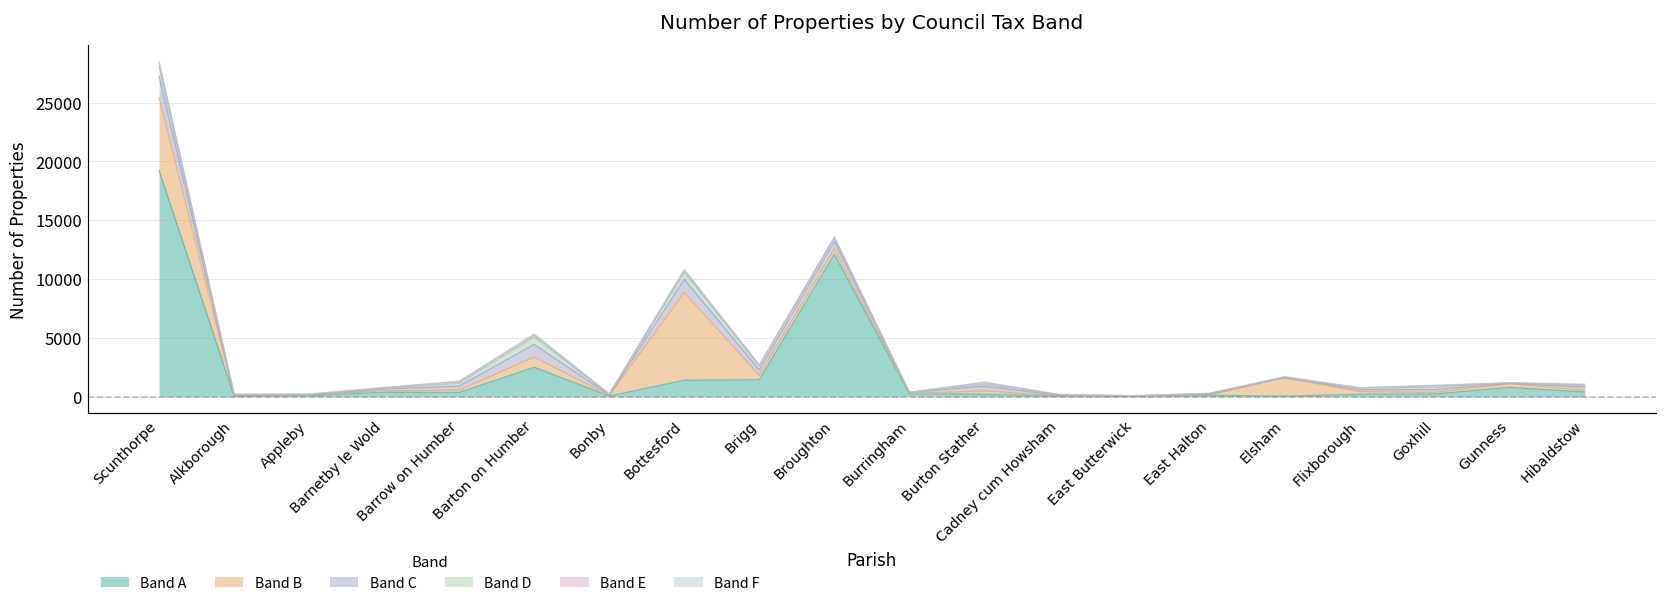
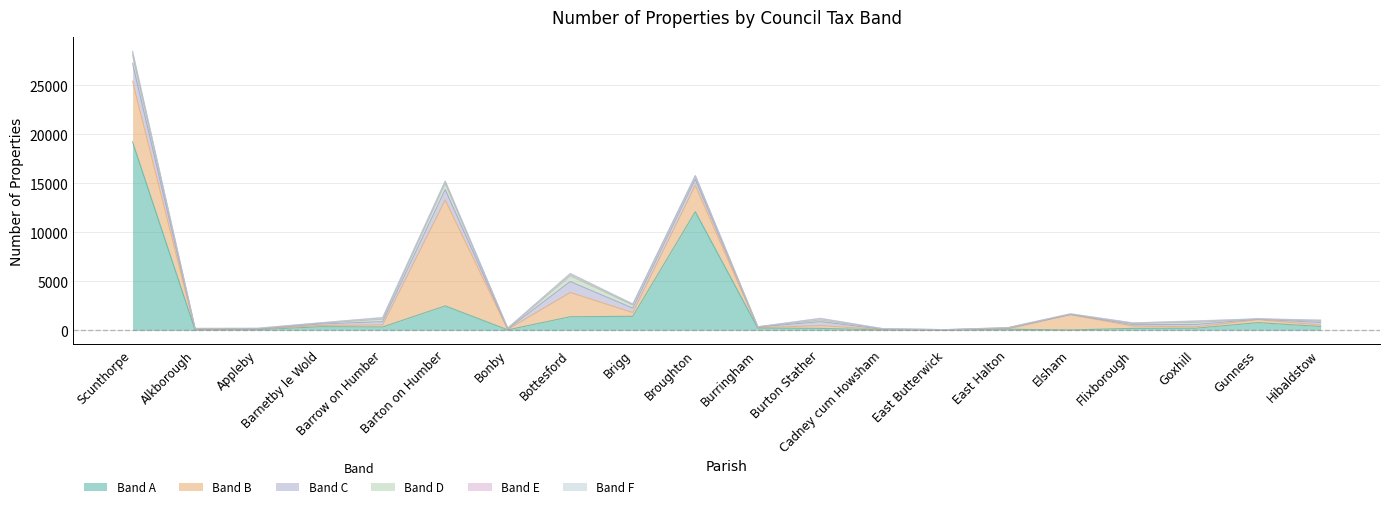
Band B, Barton on Humber: 1000 -> 11000
Band B, Bottesford: 7000 -> 2000
Band B, Broughton: 0 -> 3000
